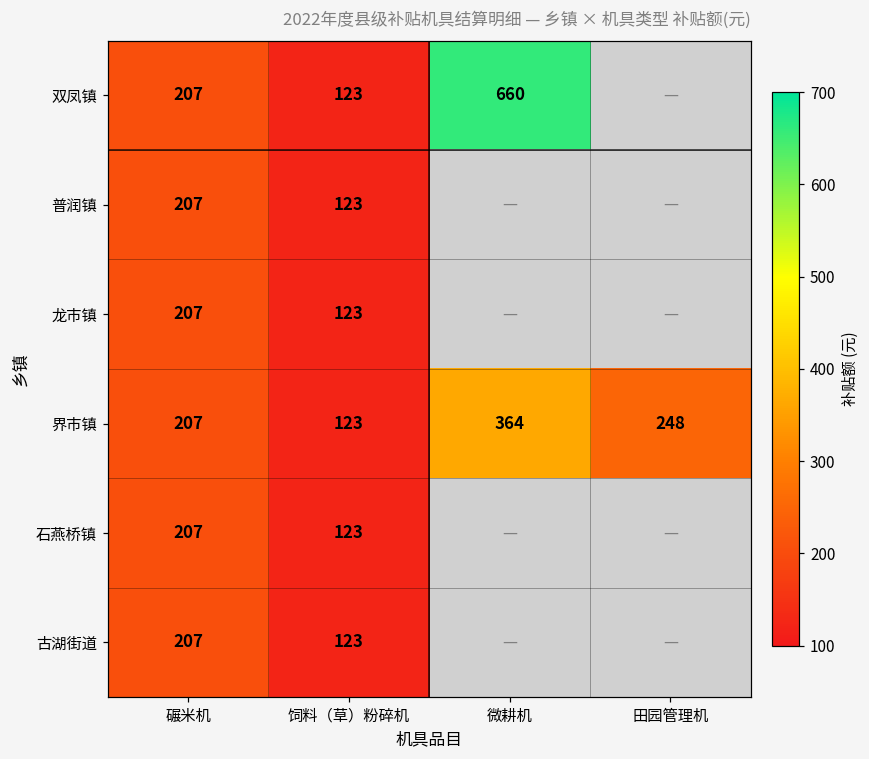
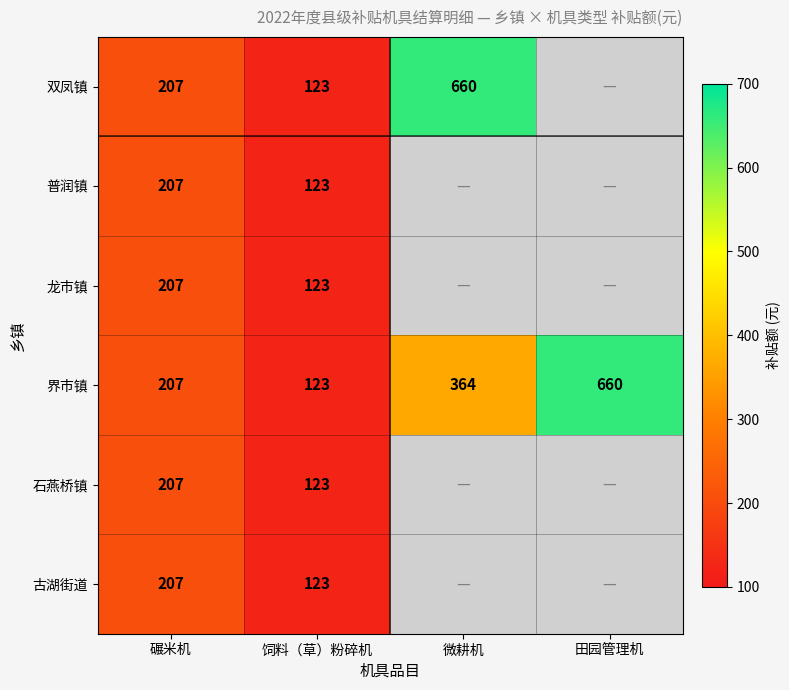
界市镇, 田园管理机: 248 -> 660
